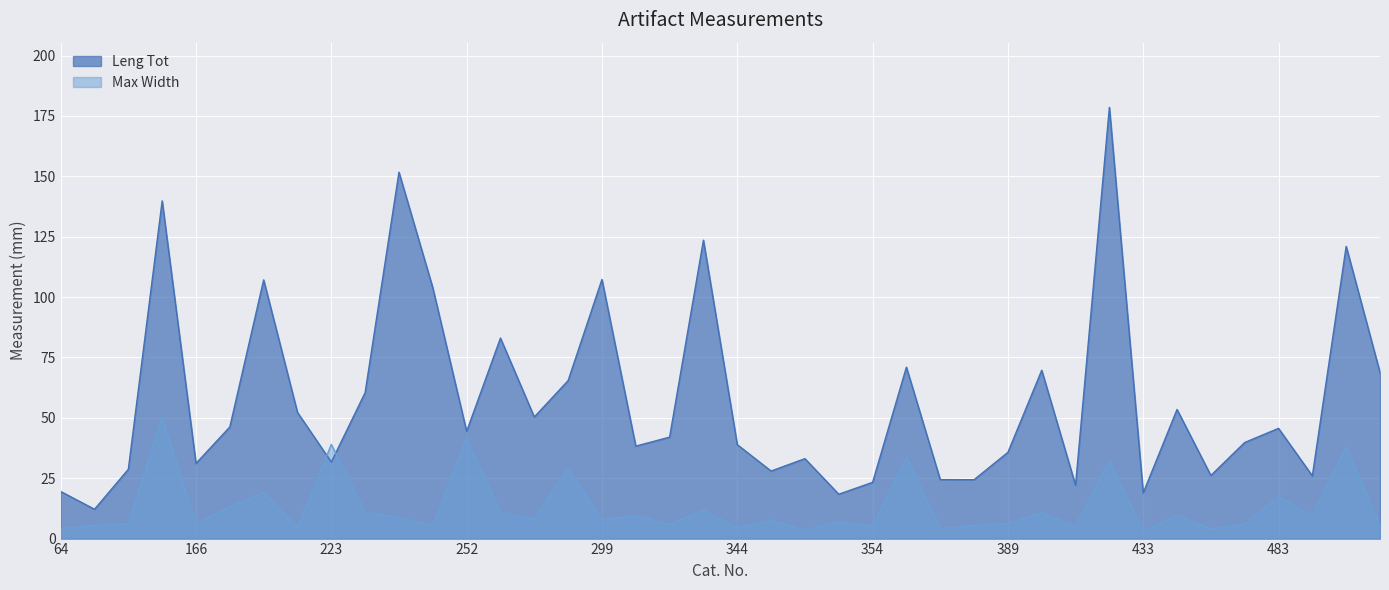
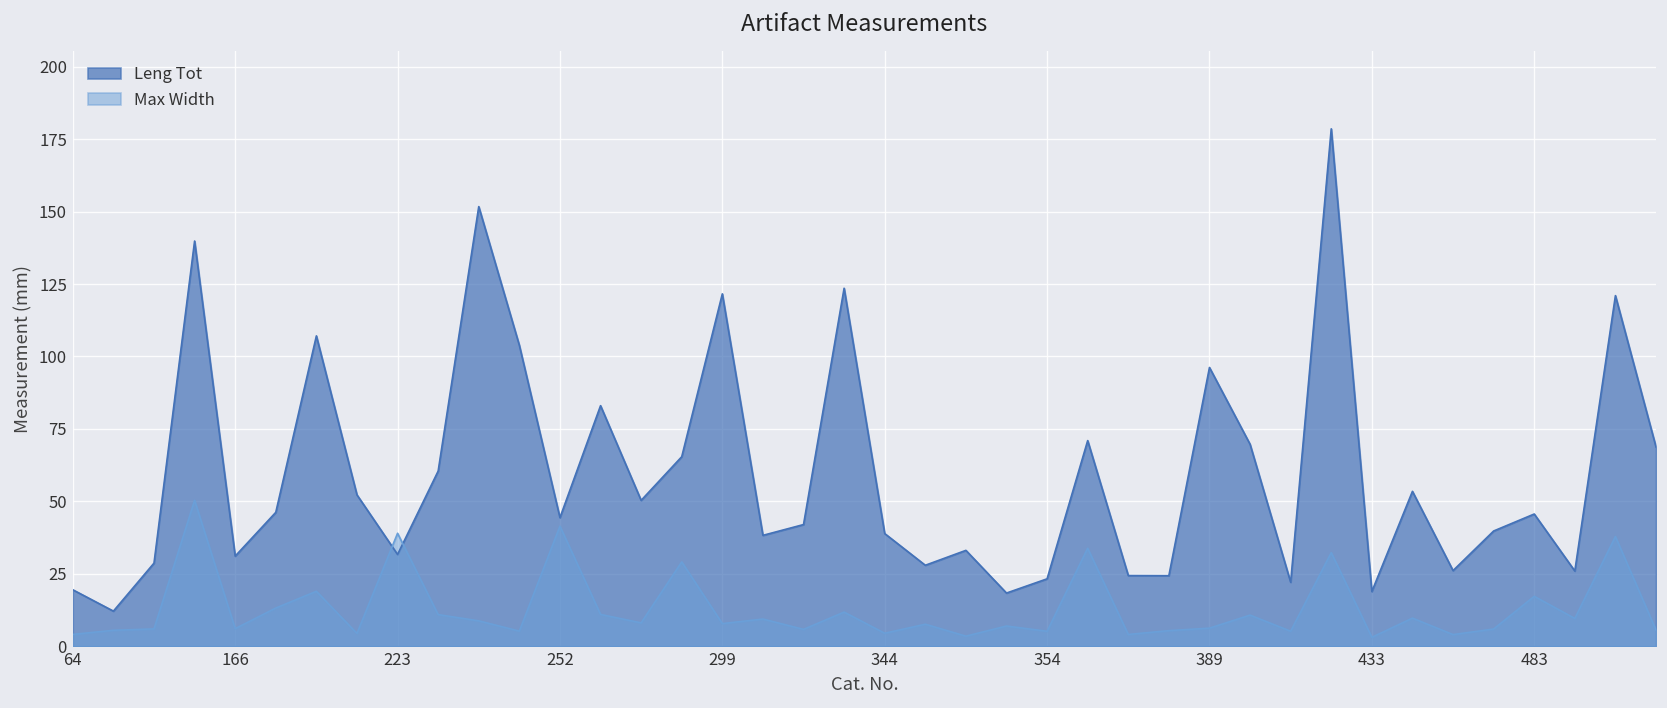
Leng Tot, 299: 107 -> 122
Leng Tot, 389: 36 -> 96
